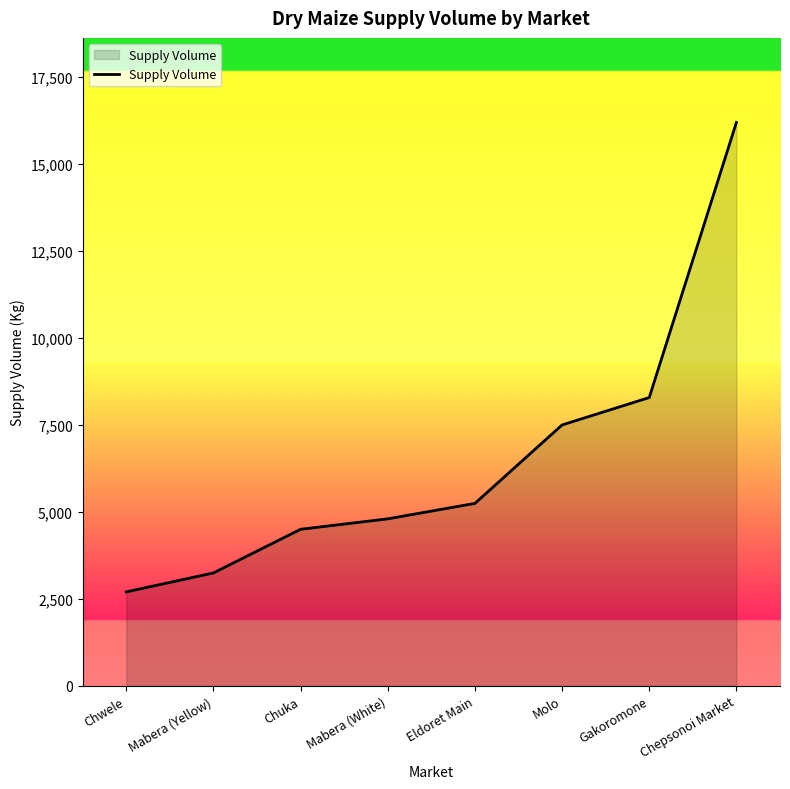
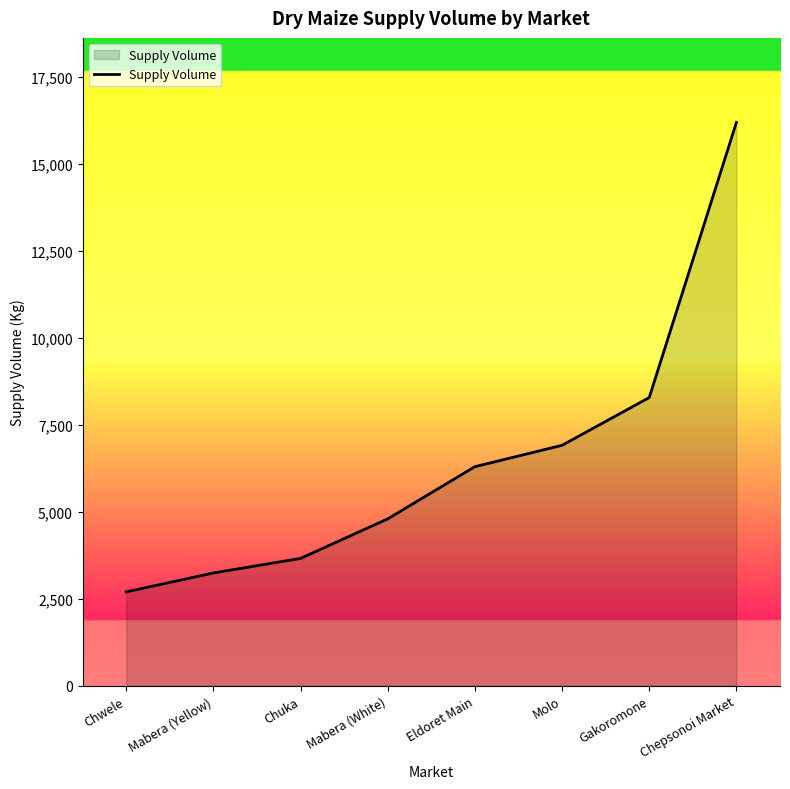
Chuka: 4,500 -> 3,700
Eldoret Main: 5,200 -> 6,300
Molo: 7,500 -> 6,900
